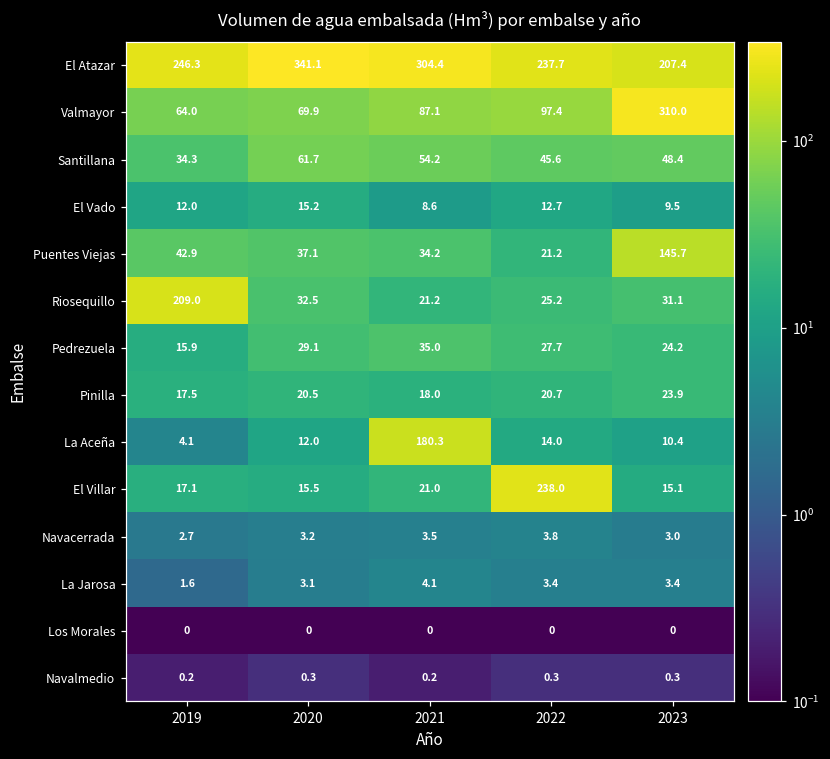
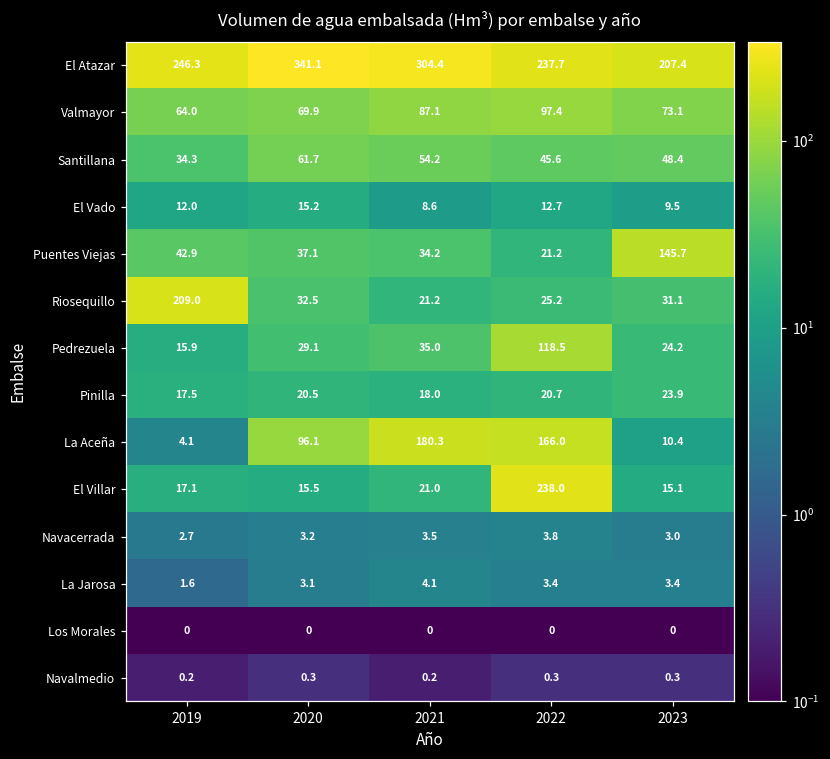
Valmayor, 2023: 310.0 -> 73.1
Pedrezuela, 2022: 27.7 -> 118.5
La Aceña, 2020: 12.0 -> 96.1
La Aceña, 2022: 14.0 -> 166.0
